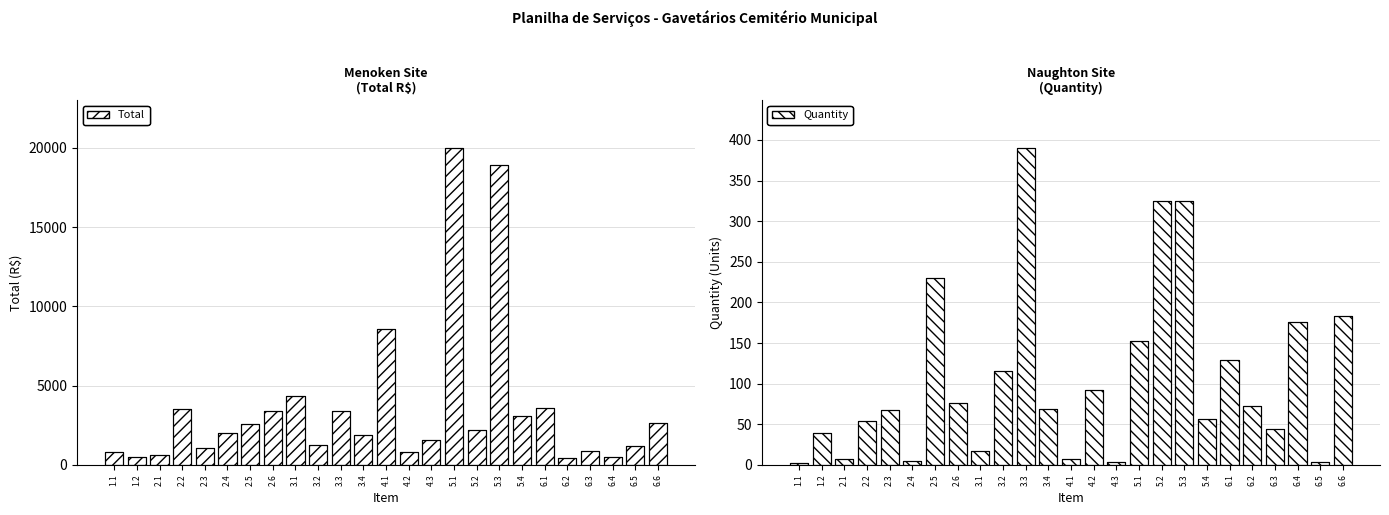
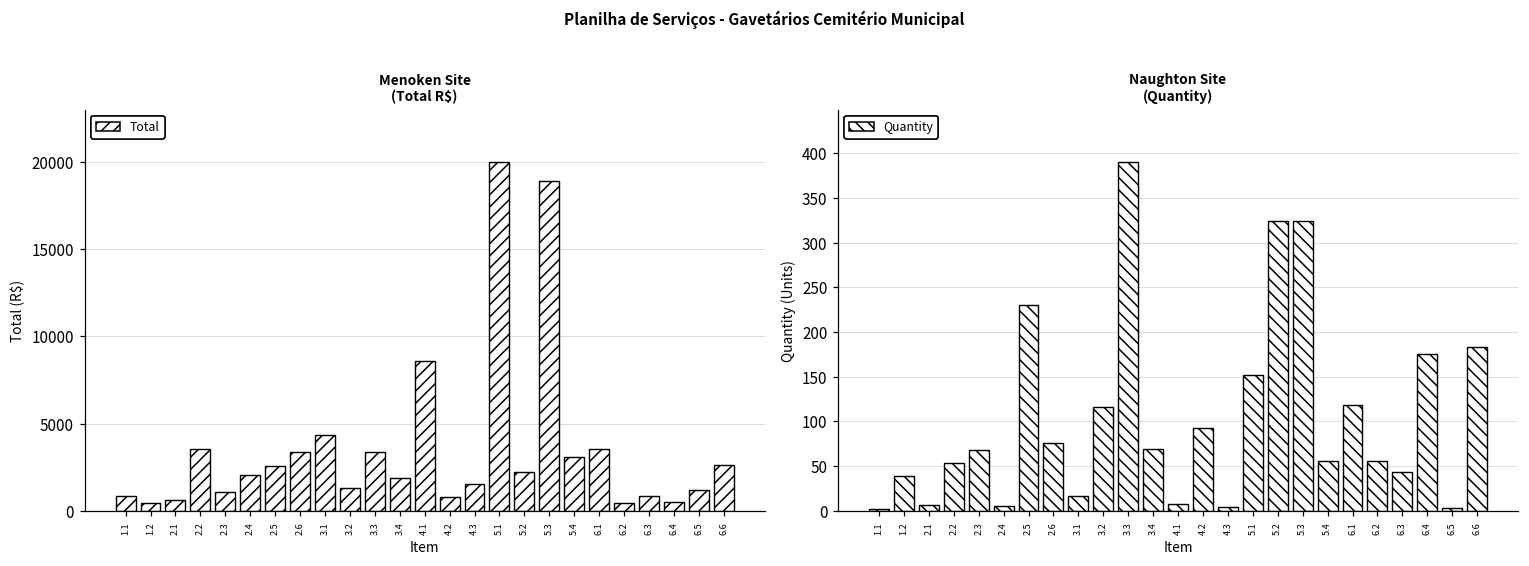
Naughton Site (Quantity), 6.1: 130 -> 120
Naughton Site (Quantity), 6.2: 70 -> 60
